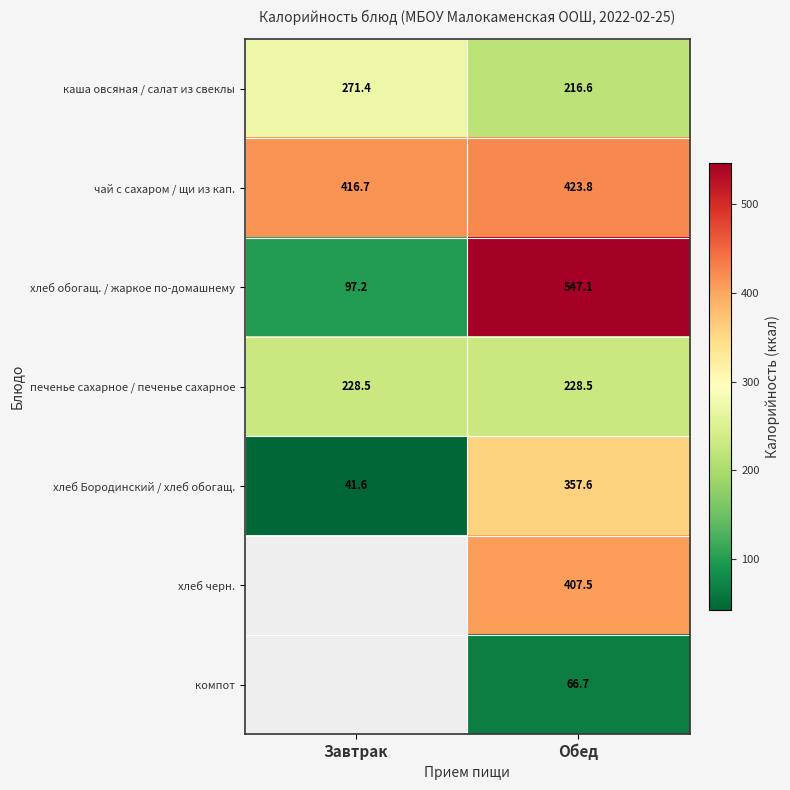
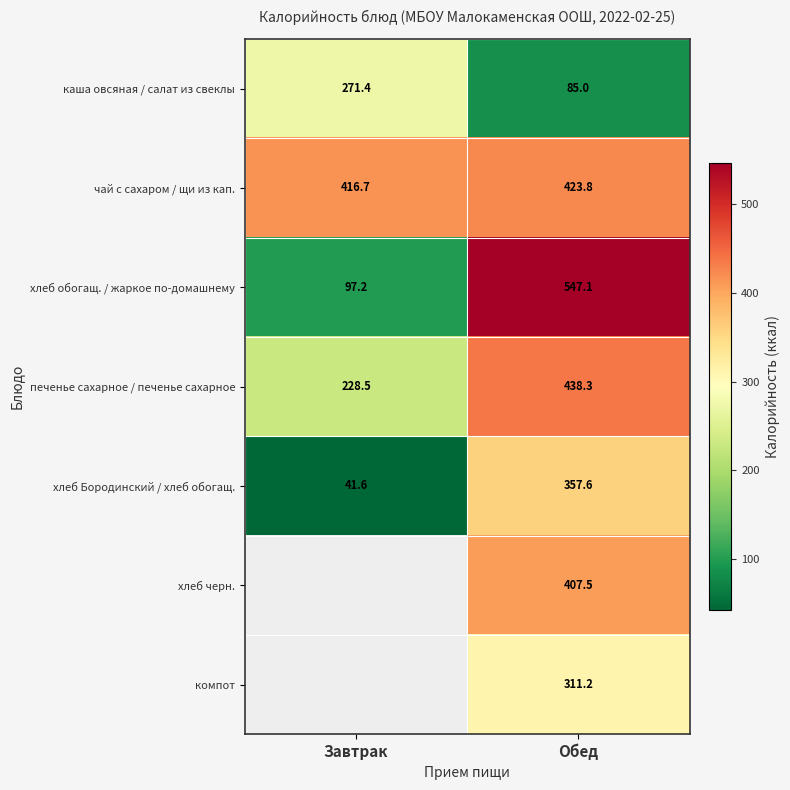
каша овсяная / салат из свеклы, Обед: 216.6 -> 85.0
печенье сахарное / печенье сахарное, Обед: 228.5 -> 438.3
компот, Обед: 66.7 -> 311.2
